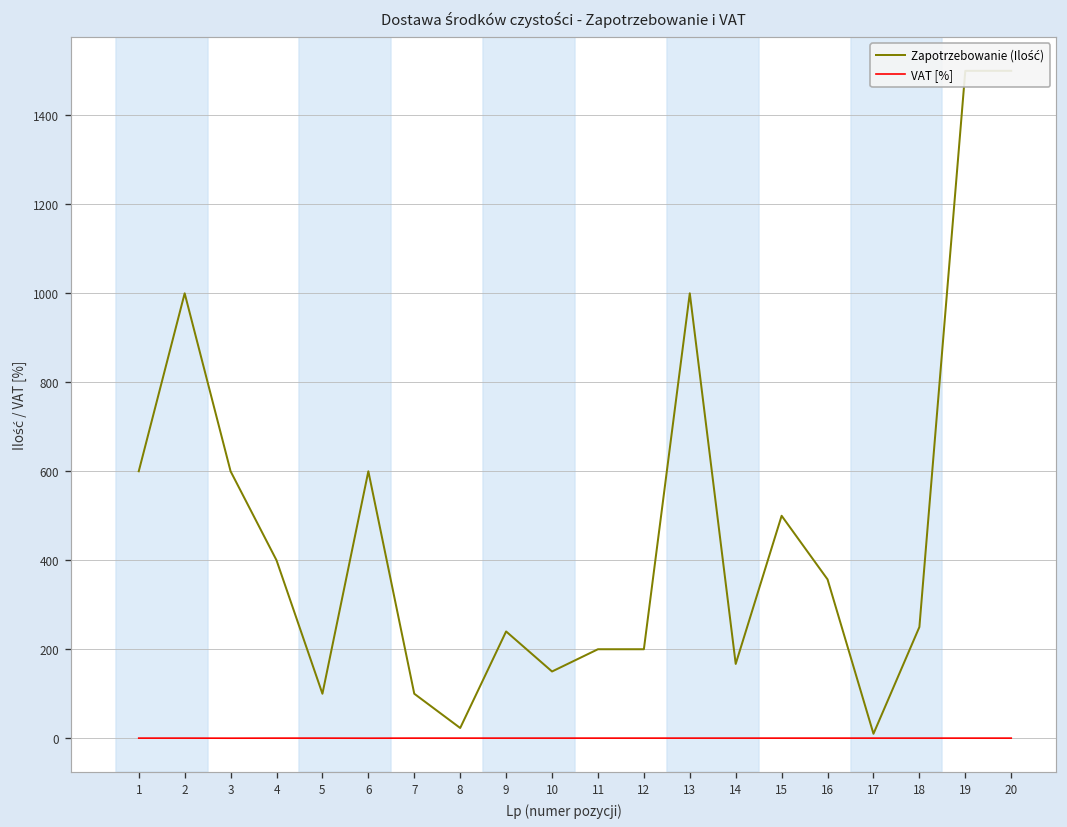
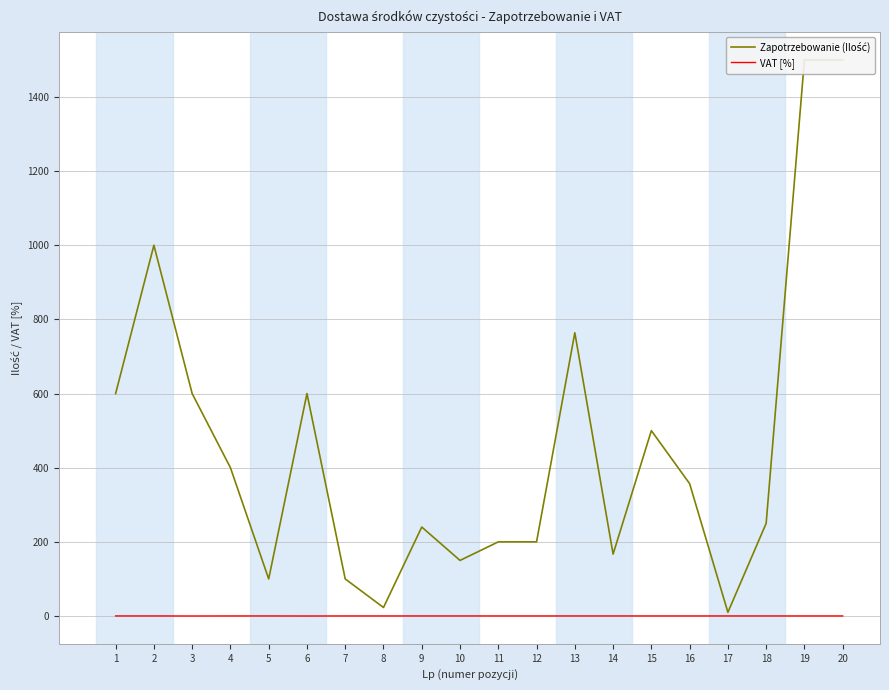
Zapotrzebowanie (Ilość), 13: 1000 -> 760
